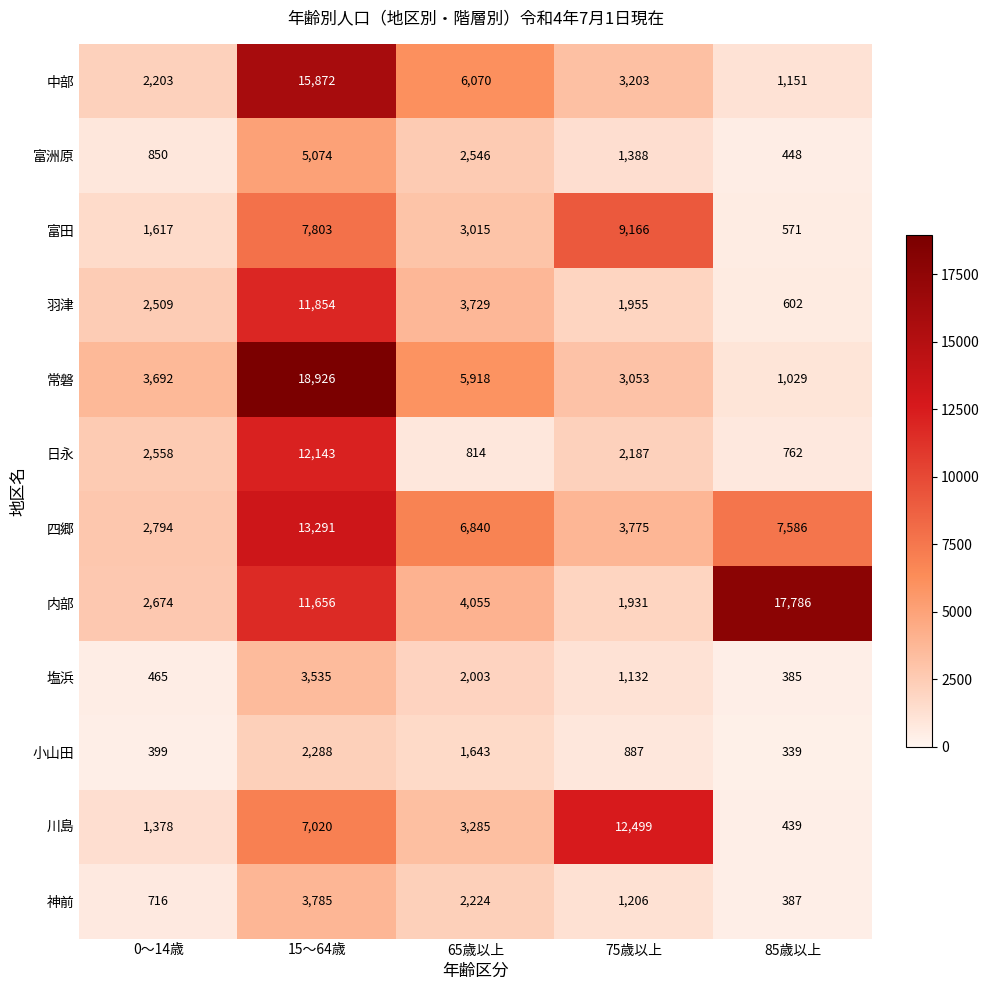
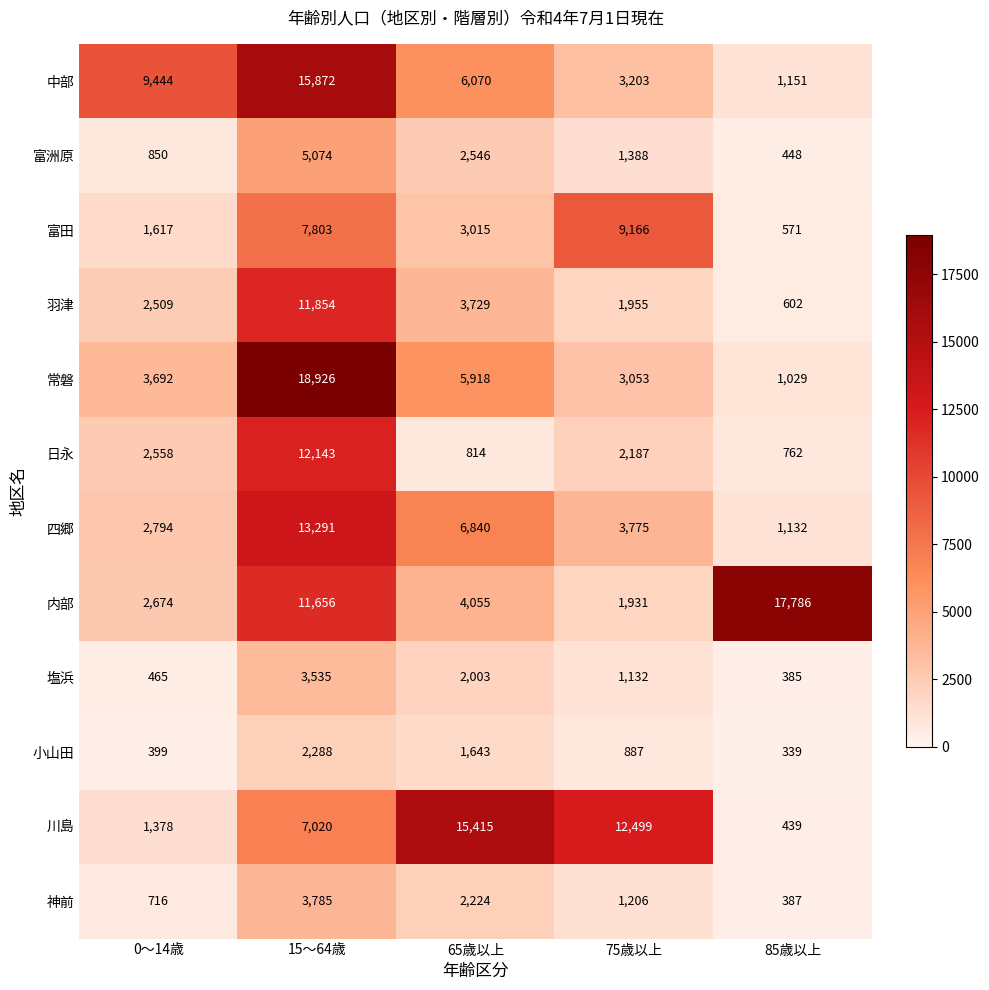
中部, 0～14歳: 2,203 -> 9,444
四郷, 85歳以上: 7,586 -> 1,132
川島, 65歳以上: 3,285 -> 15,415
